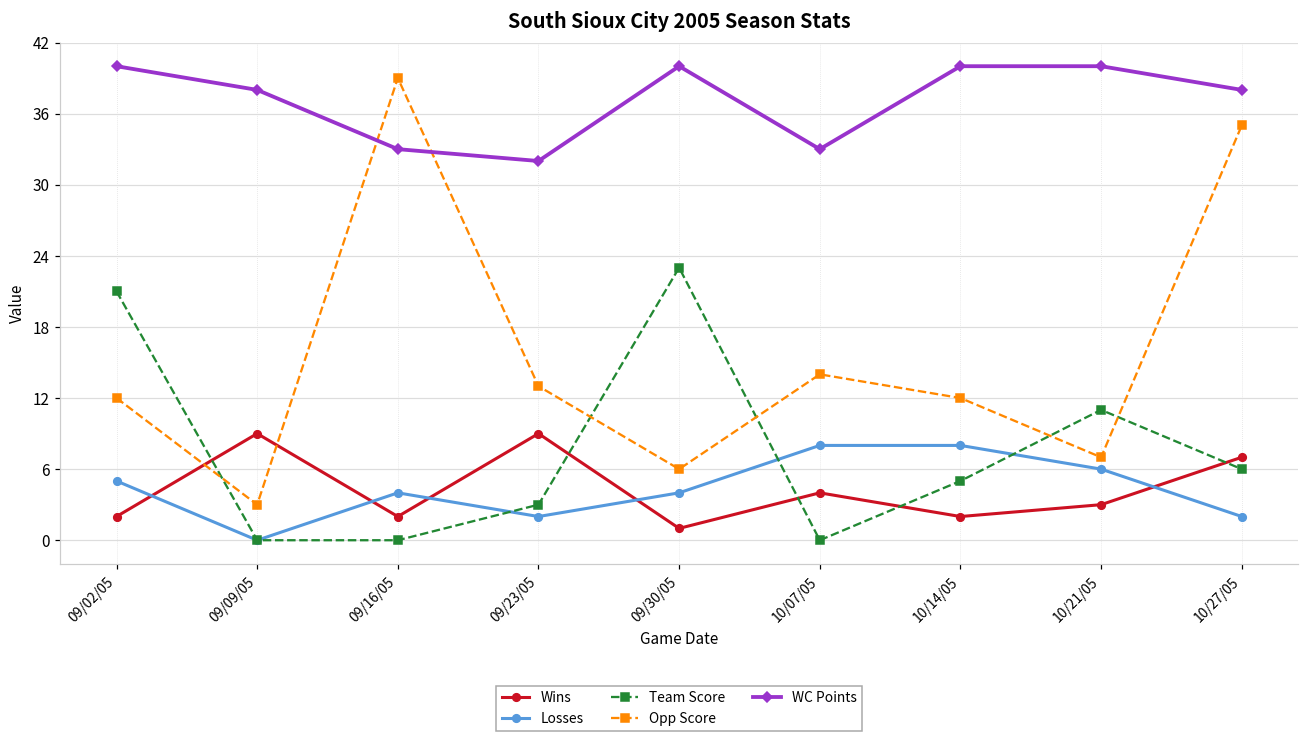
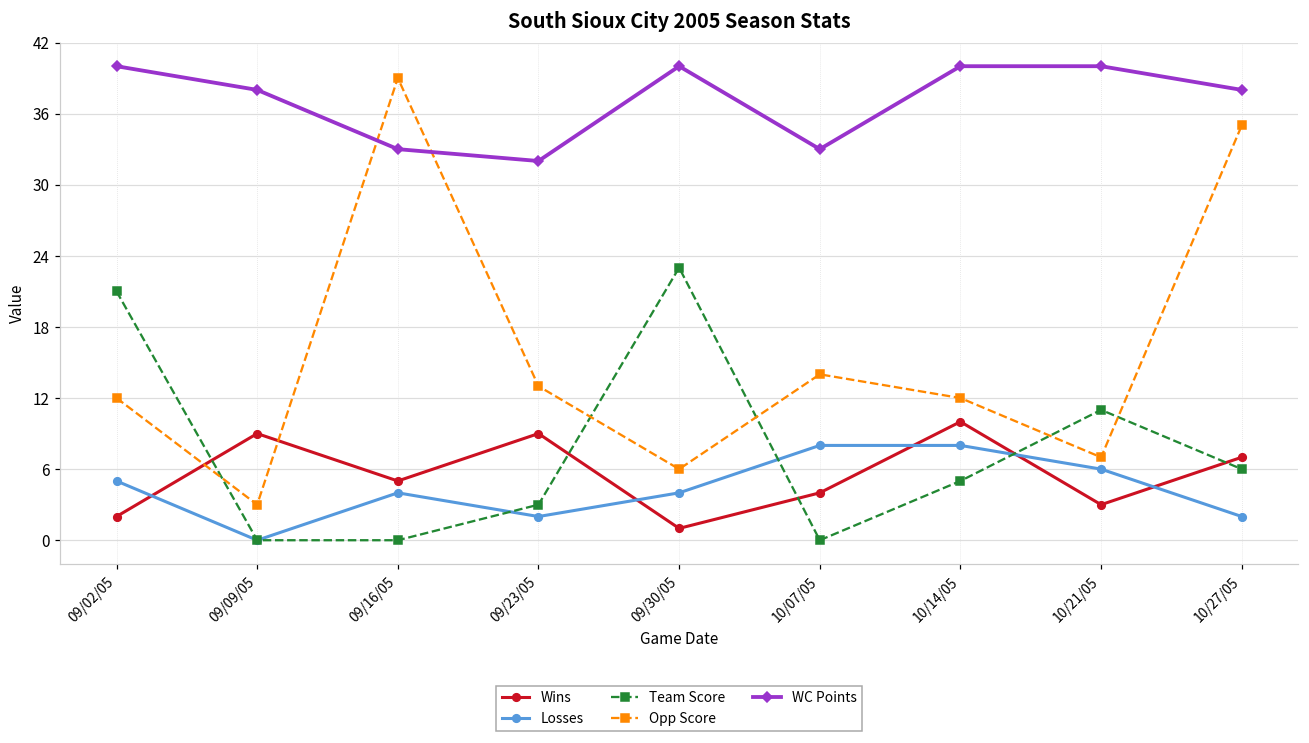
Wins, 09/16/05: 2 -> 5
Wins, 10/14/05: 2 -> 10
